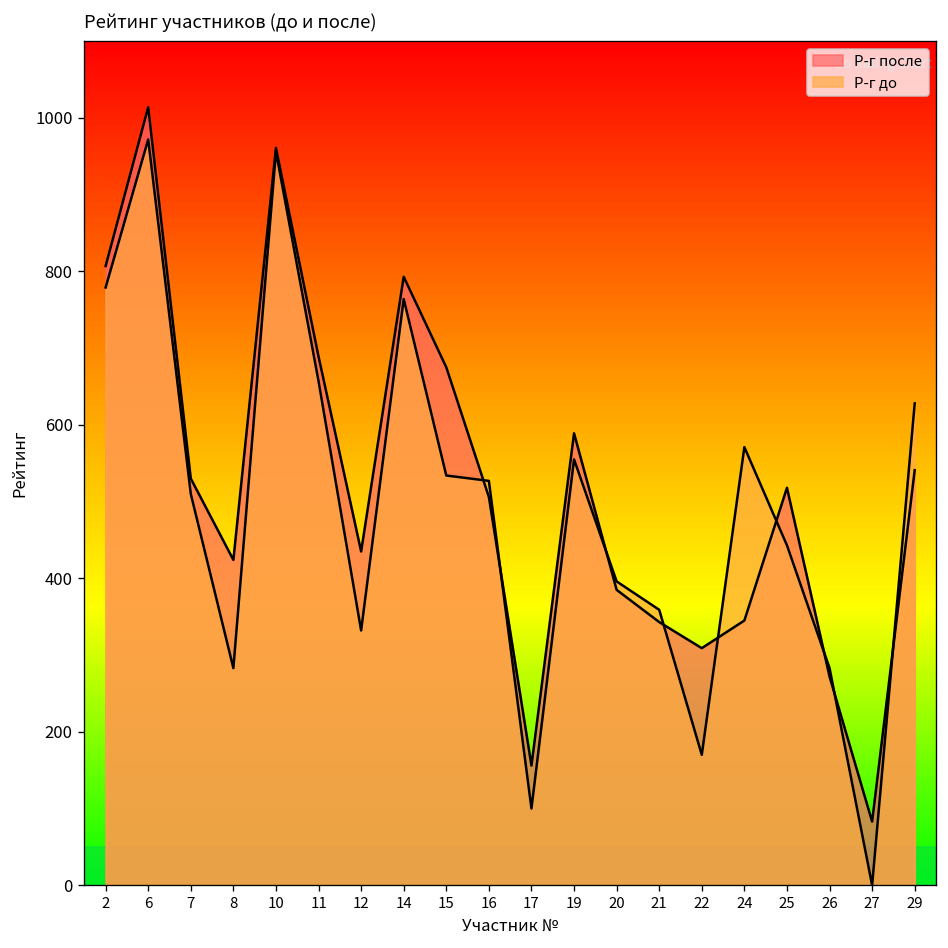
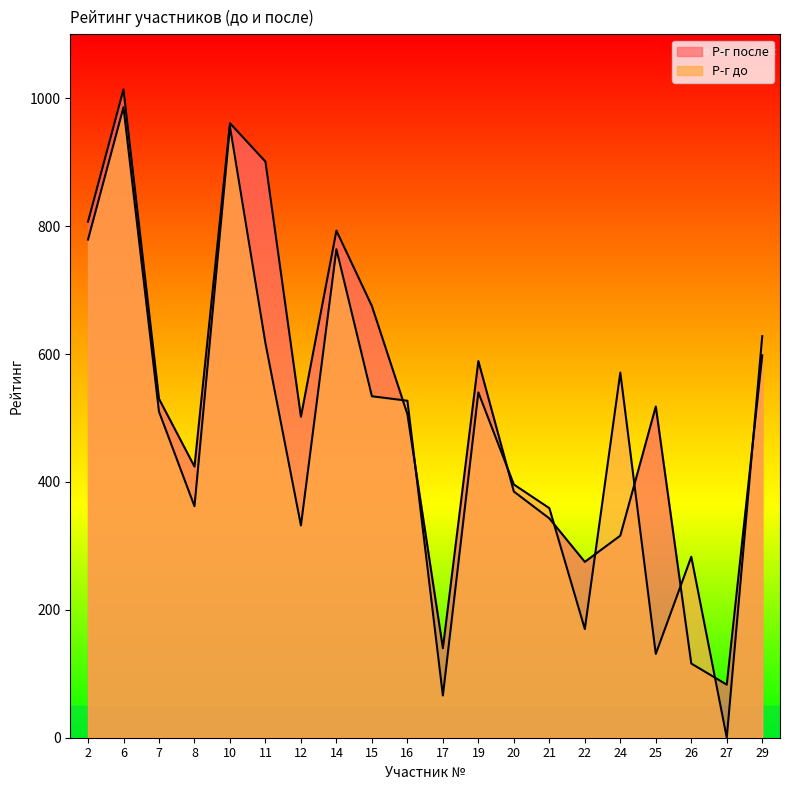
Р-г до, 6: 970 -> 990
Р-г до, 8: 280 -> 360
Р-г после, 11: 690 -> 900
Р-г до, 11: 660 -> 620
Р-г после, 12: 440 -> 500
Р-г после, 17: 160 -> 140
Р-г до, 17: 100 -> 70
Р-г до, 19: 560 -> 540
Р-г после, 22: 310 -> 280
Р-г после, 24: 350 -> 320
Р-г до, 25: 440 -> 130
Р-г после, 26: 270 -> 120
Р-г после, 29: 540 -> 600
